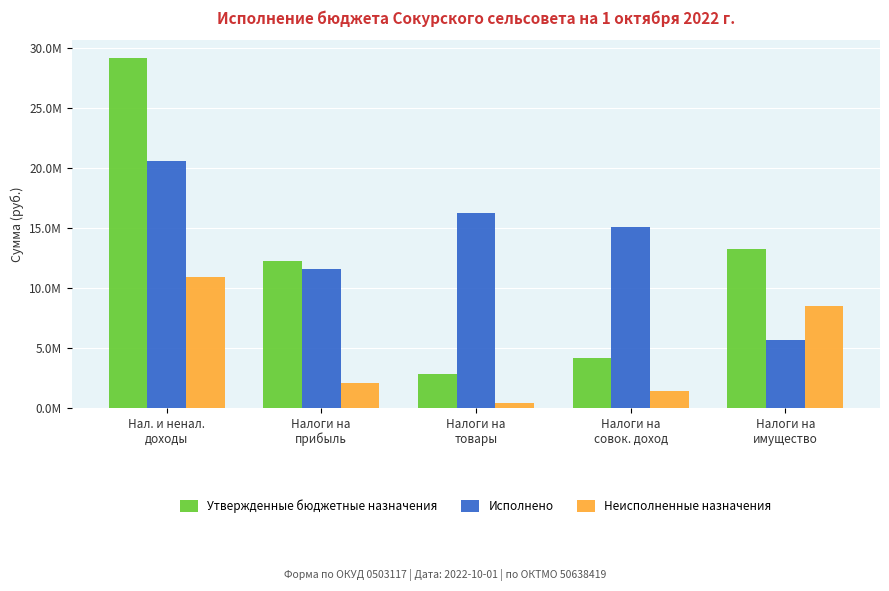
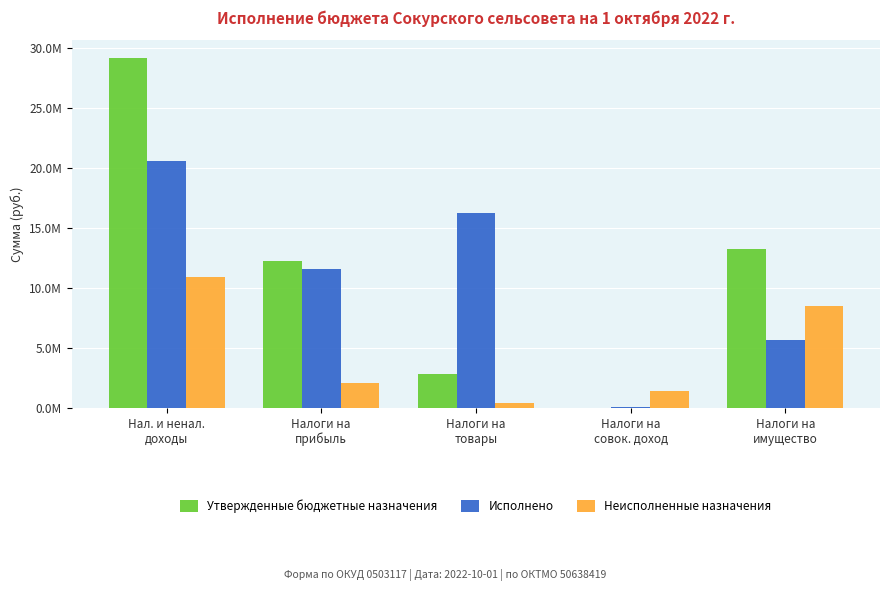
Утвержденные бюджетные назначения, Налоги на совок. доход: 4200000 -> 0
Исполнено, Налоги на совок. доход: 15100000 -> 100000
